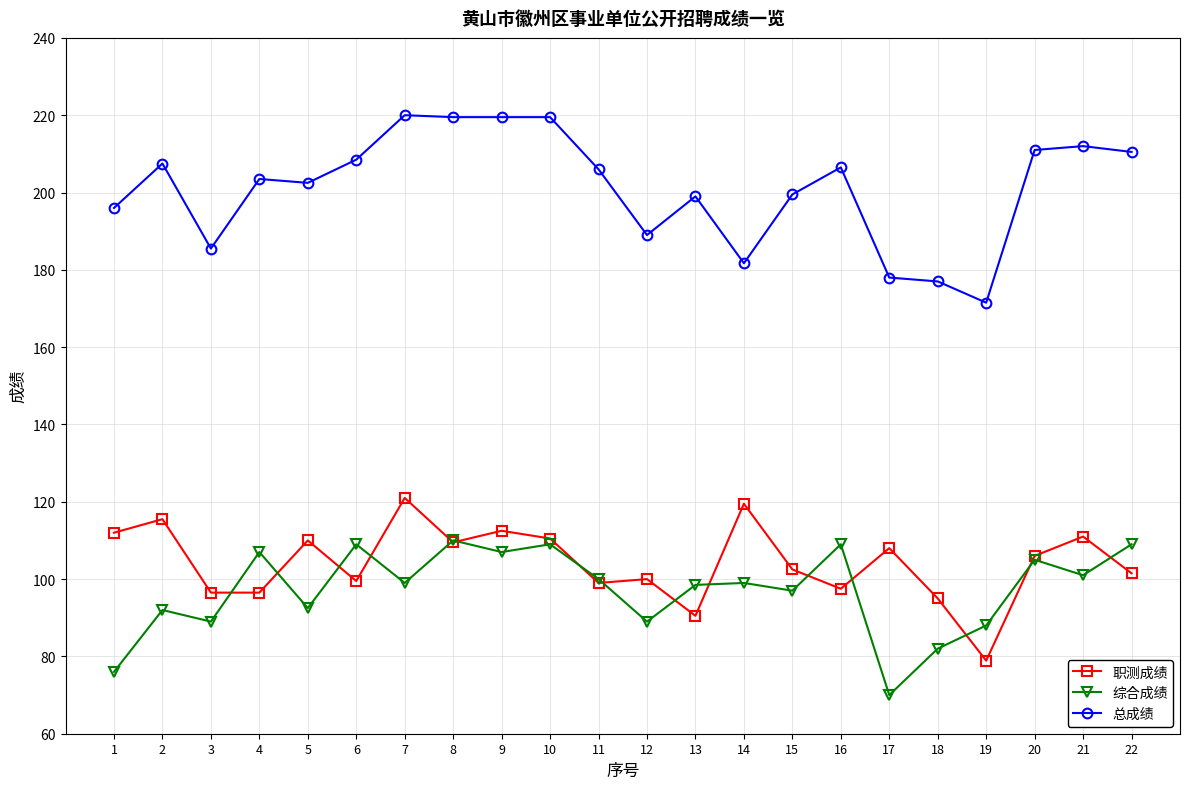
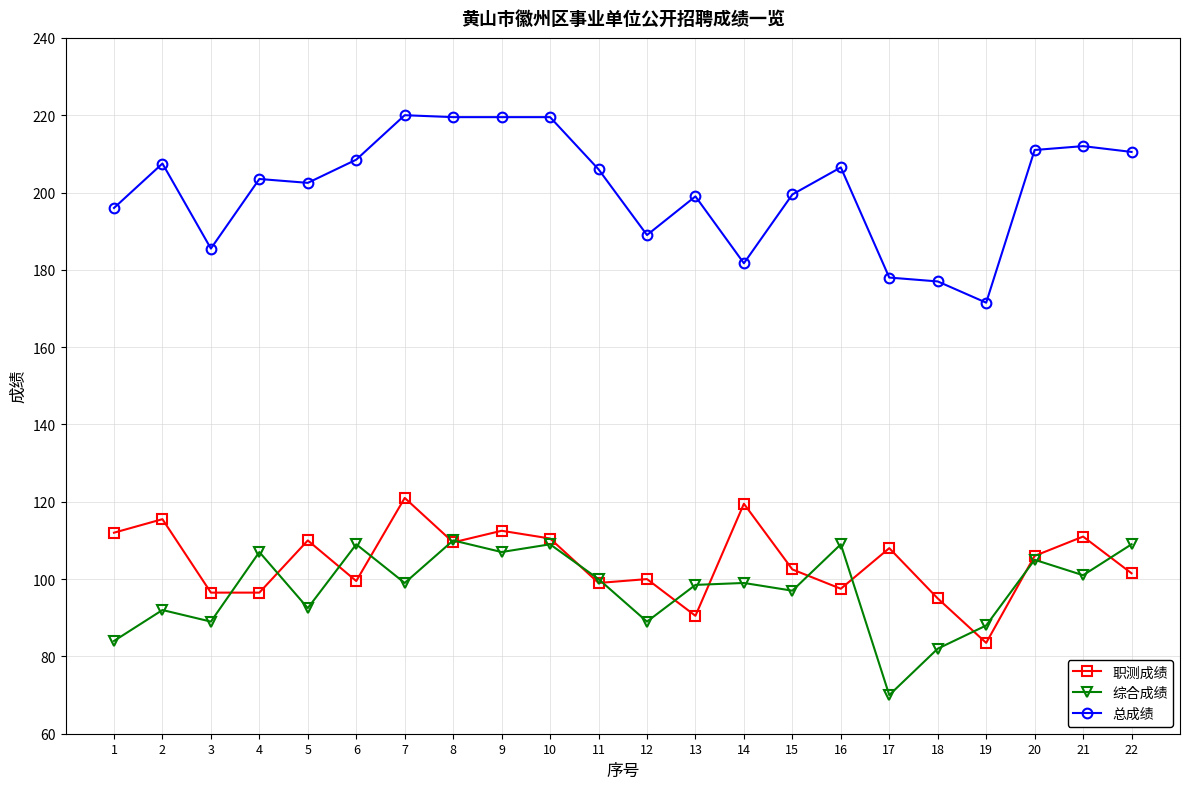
综合成绩, 1: 76 -> 84
职测成绩, 19: 79 -> 84
